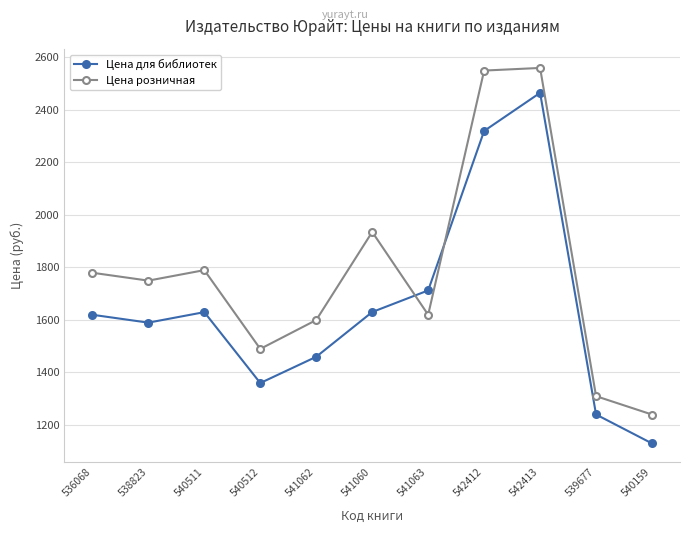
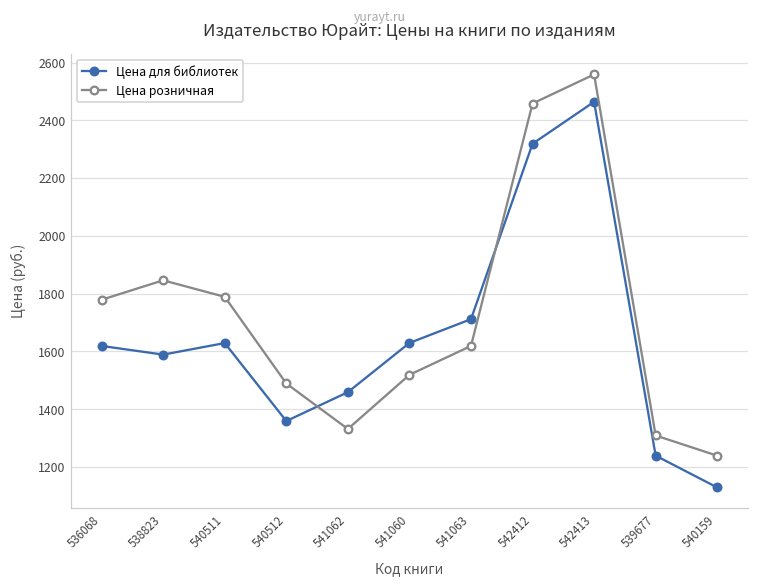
Цена розничная, 538823: 1750 -> 1850
Цена розничная, 541062: 1600 -> 1330
Цена розничная, 541060: 1930 -> 1520
Цена розничная, 542412: 2550 -> 2460
